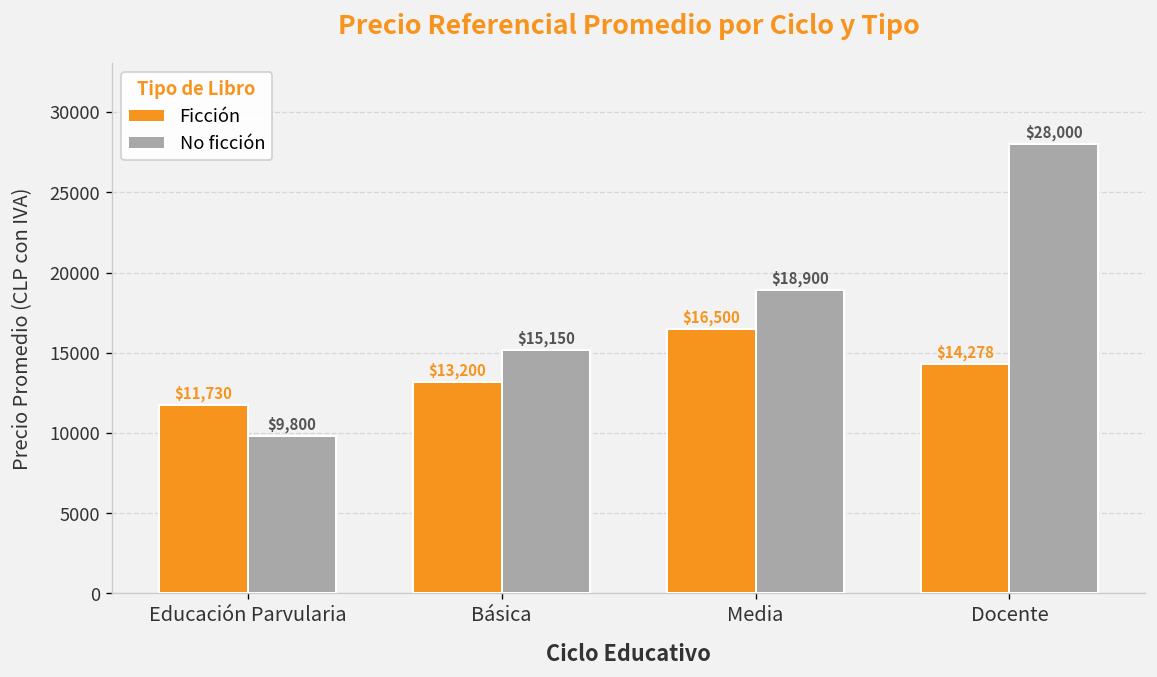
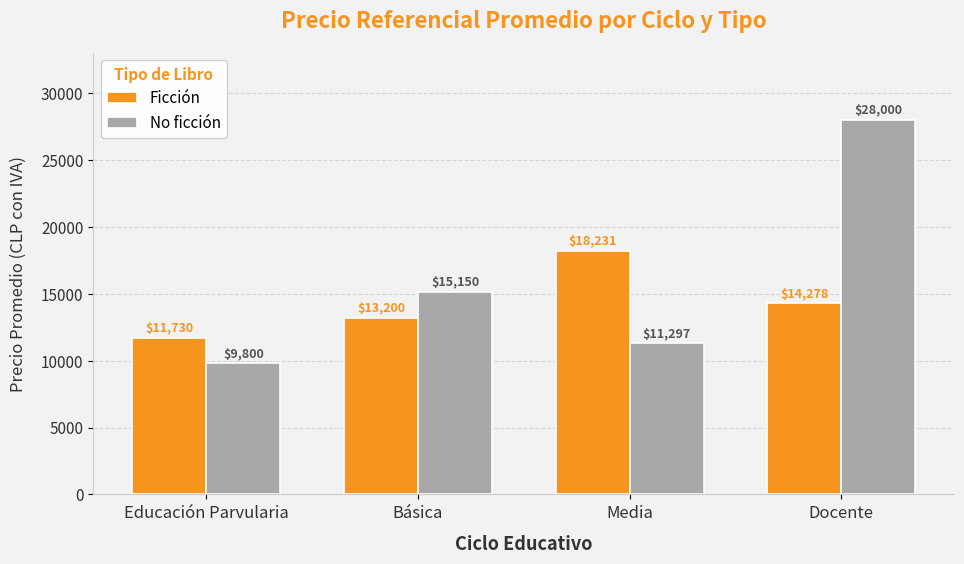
Ficción, Media: $16,500 -> $18,231
No ficción, Media: $18,900 -> $11,297
